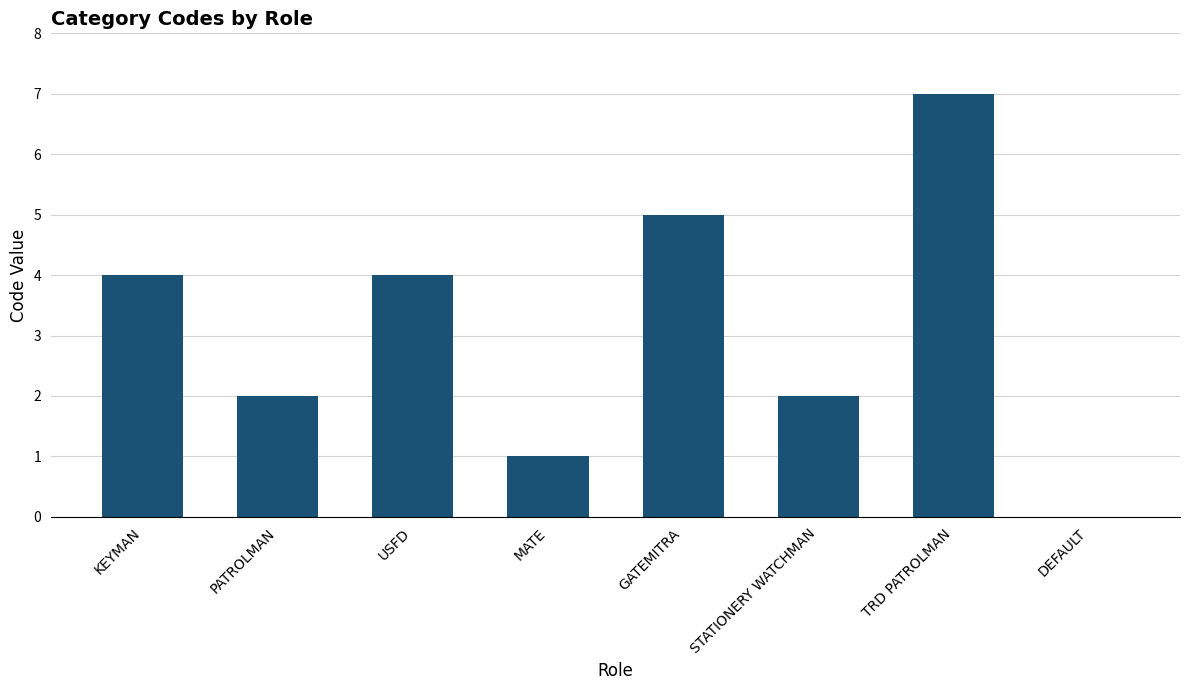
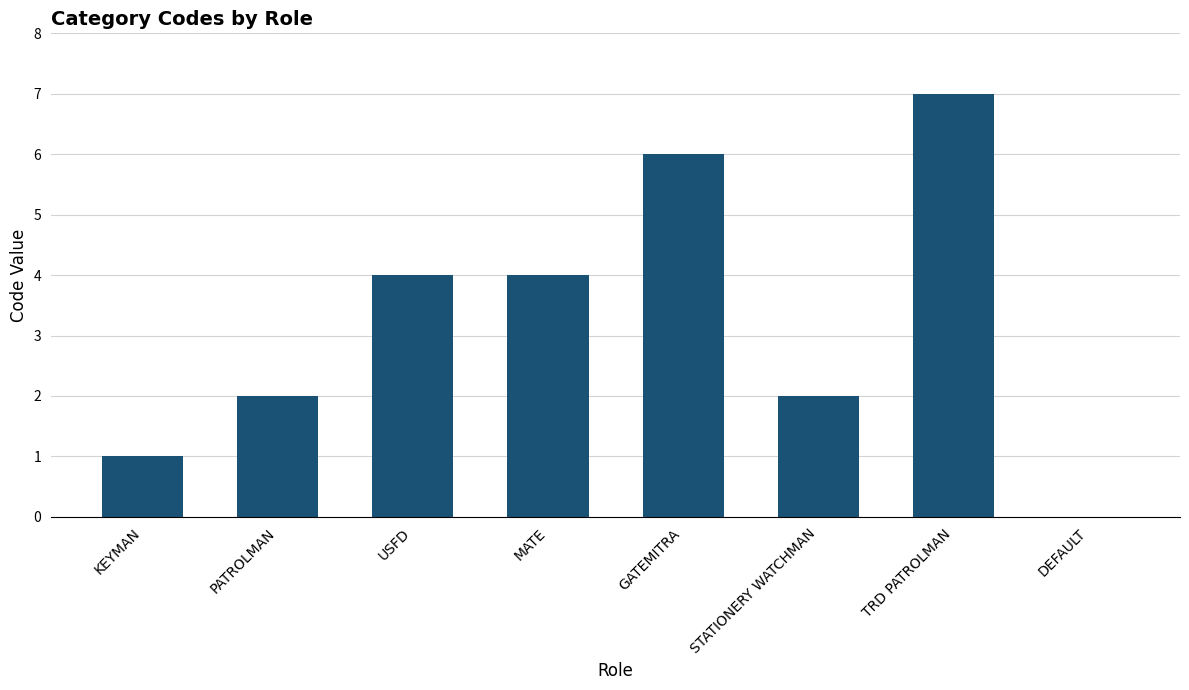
KEYMAN: 4 -> 1
MATE: 1 -> 4
GATEMITRA: 5 -> 6
